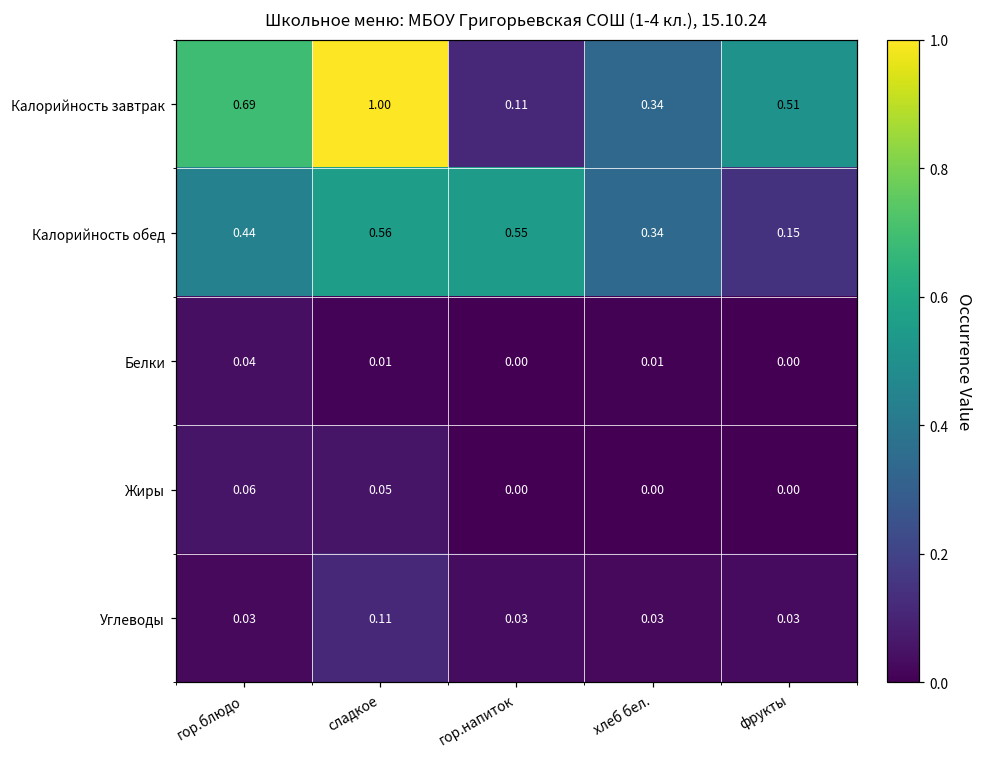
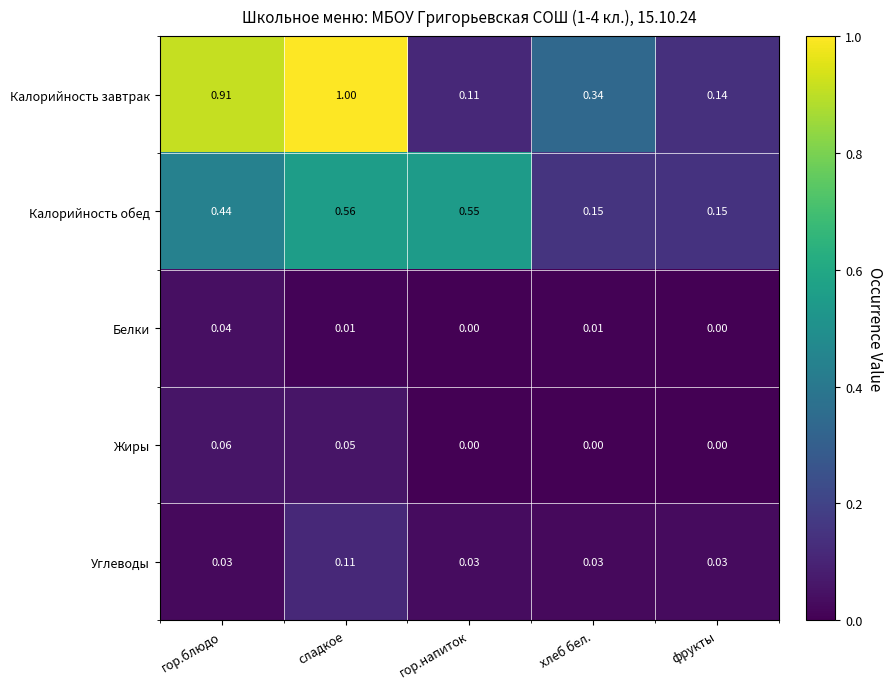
Калорийность завтрак, гор.блюдо: 0.69 -> 0.91
Калорийность завтрак, фрукты: 0.51 -> 0.14
Калорийность обед, хлеб бел.: 0.34 -> 0.15
